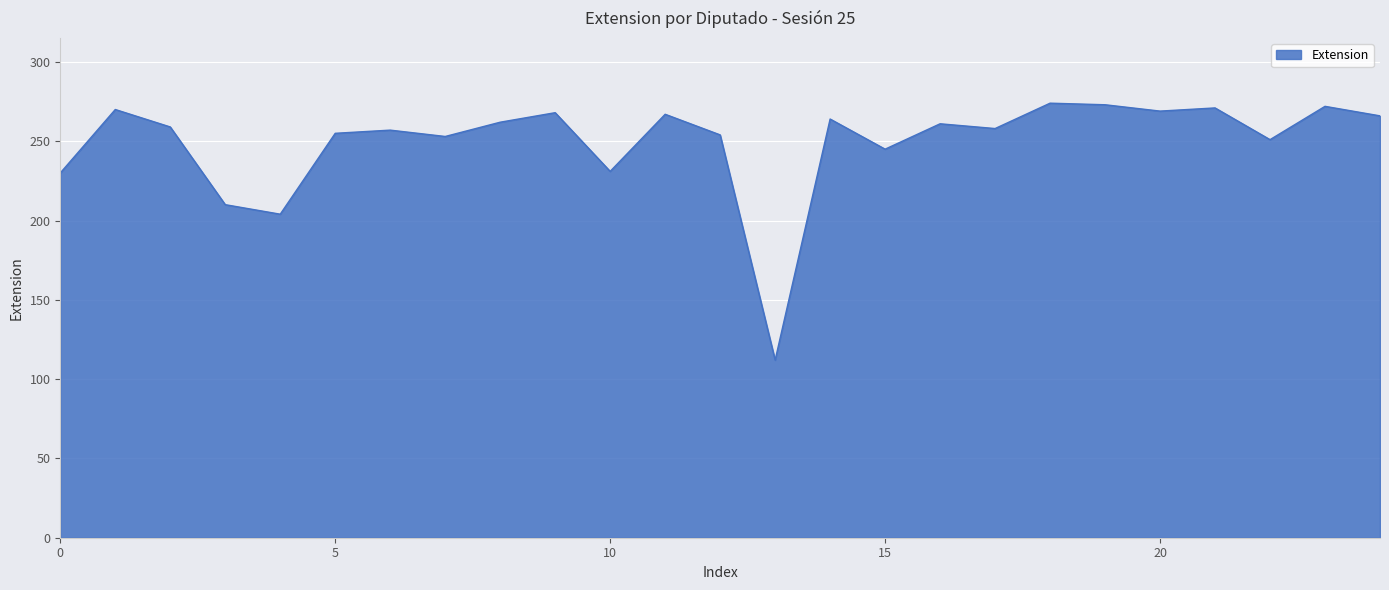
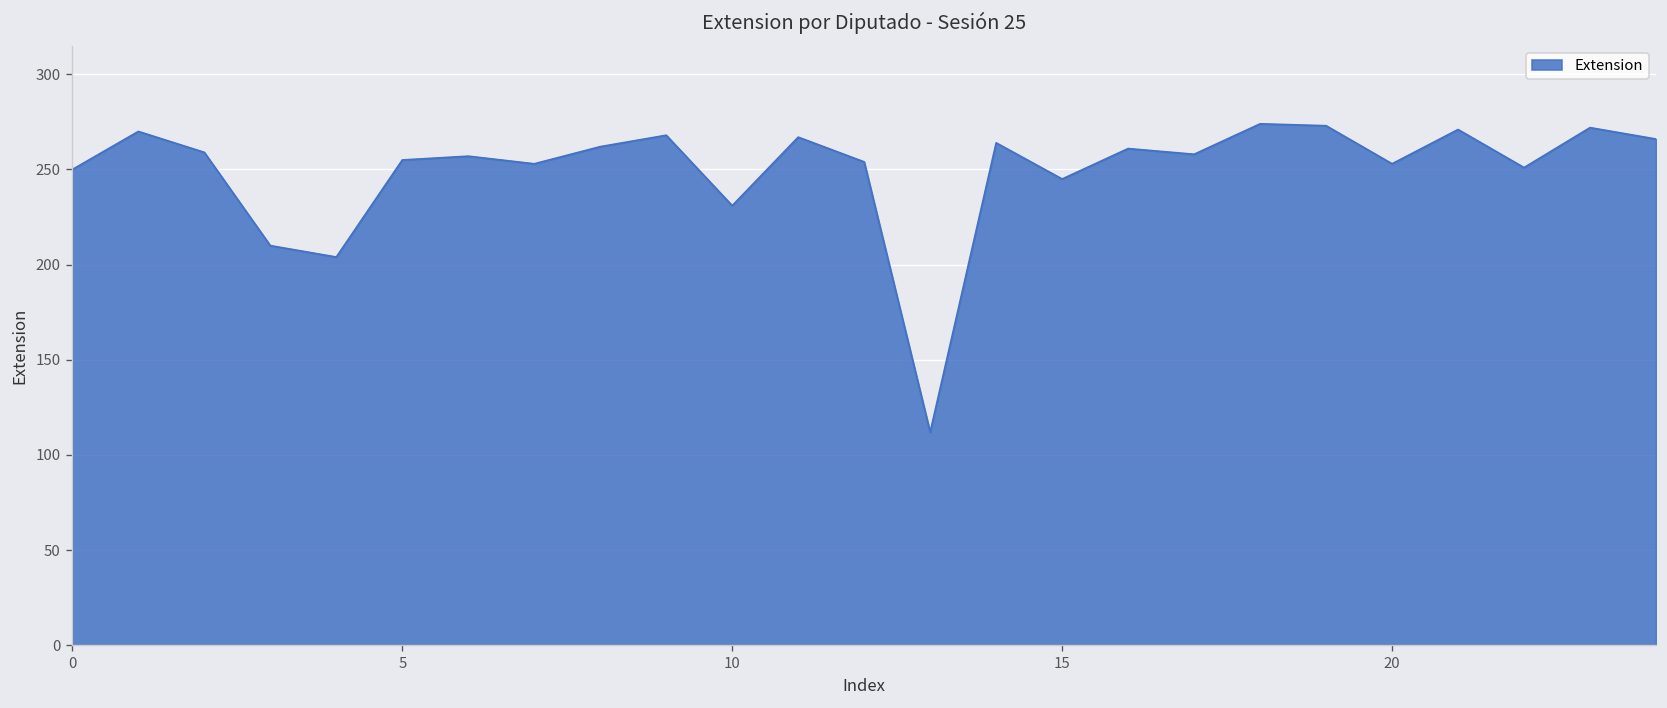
0: 230 -> 250
20: 269 -> 253
